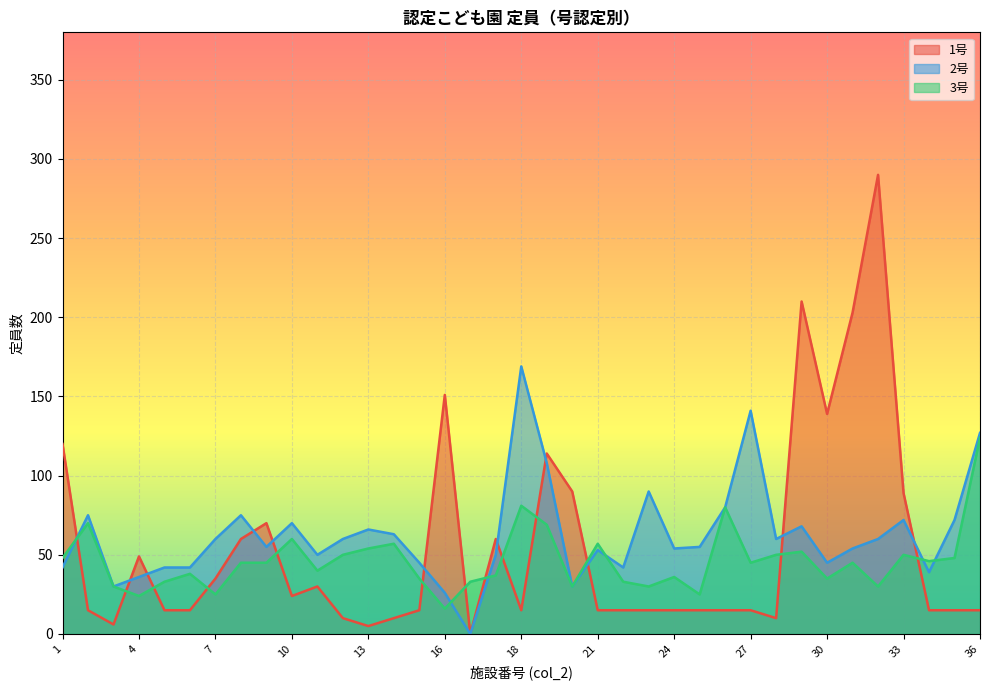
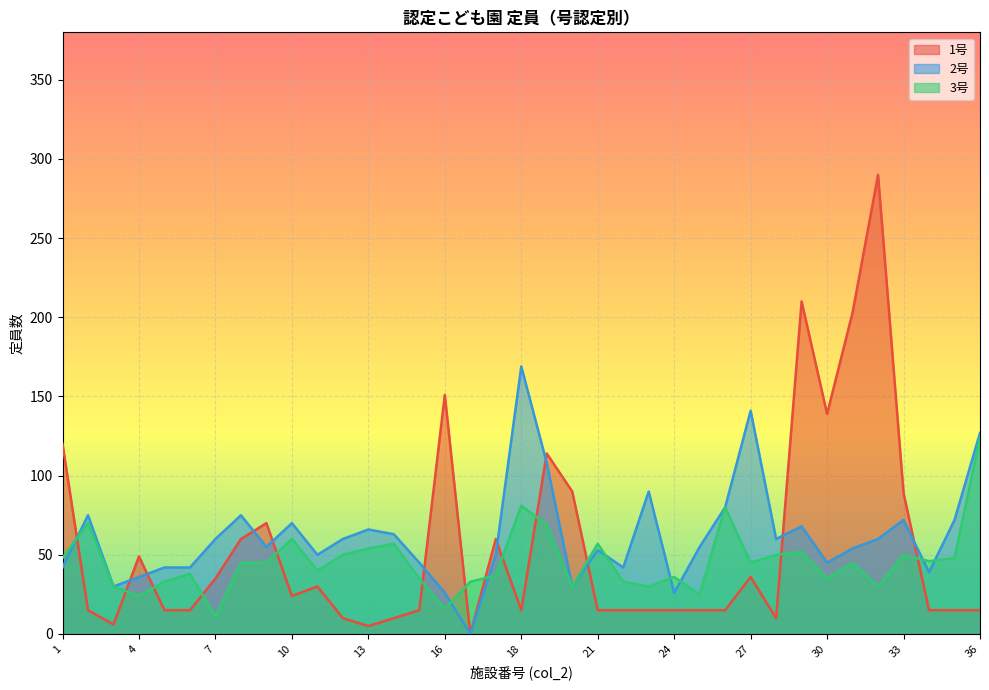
3号, 7: 25 -> 11
2号, 24: 54 -> 26
1号, 27: 15 -> 36
